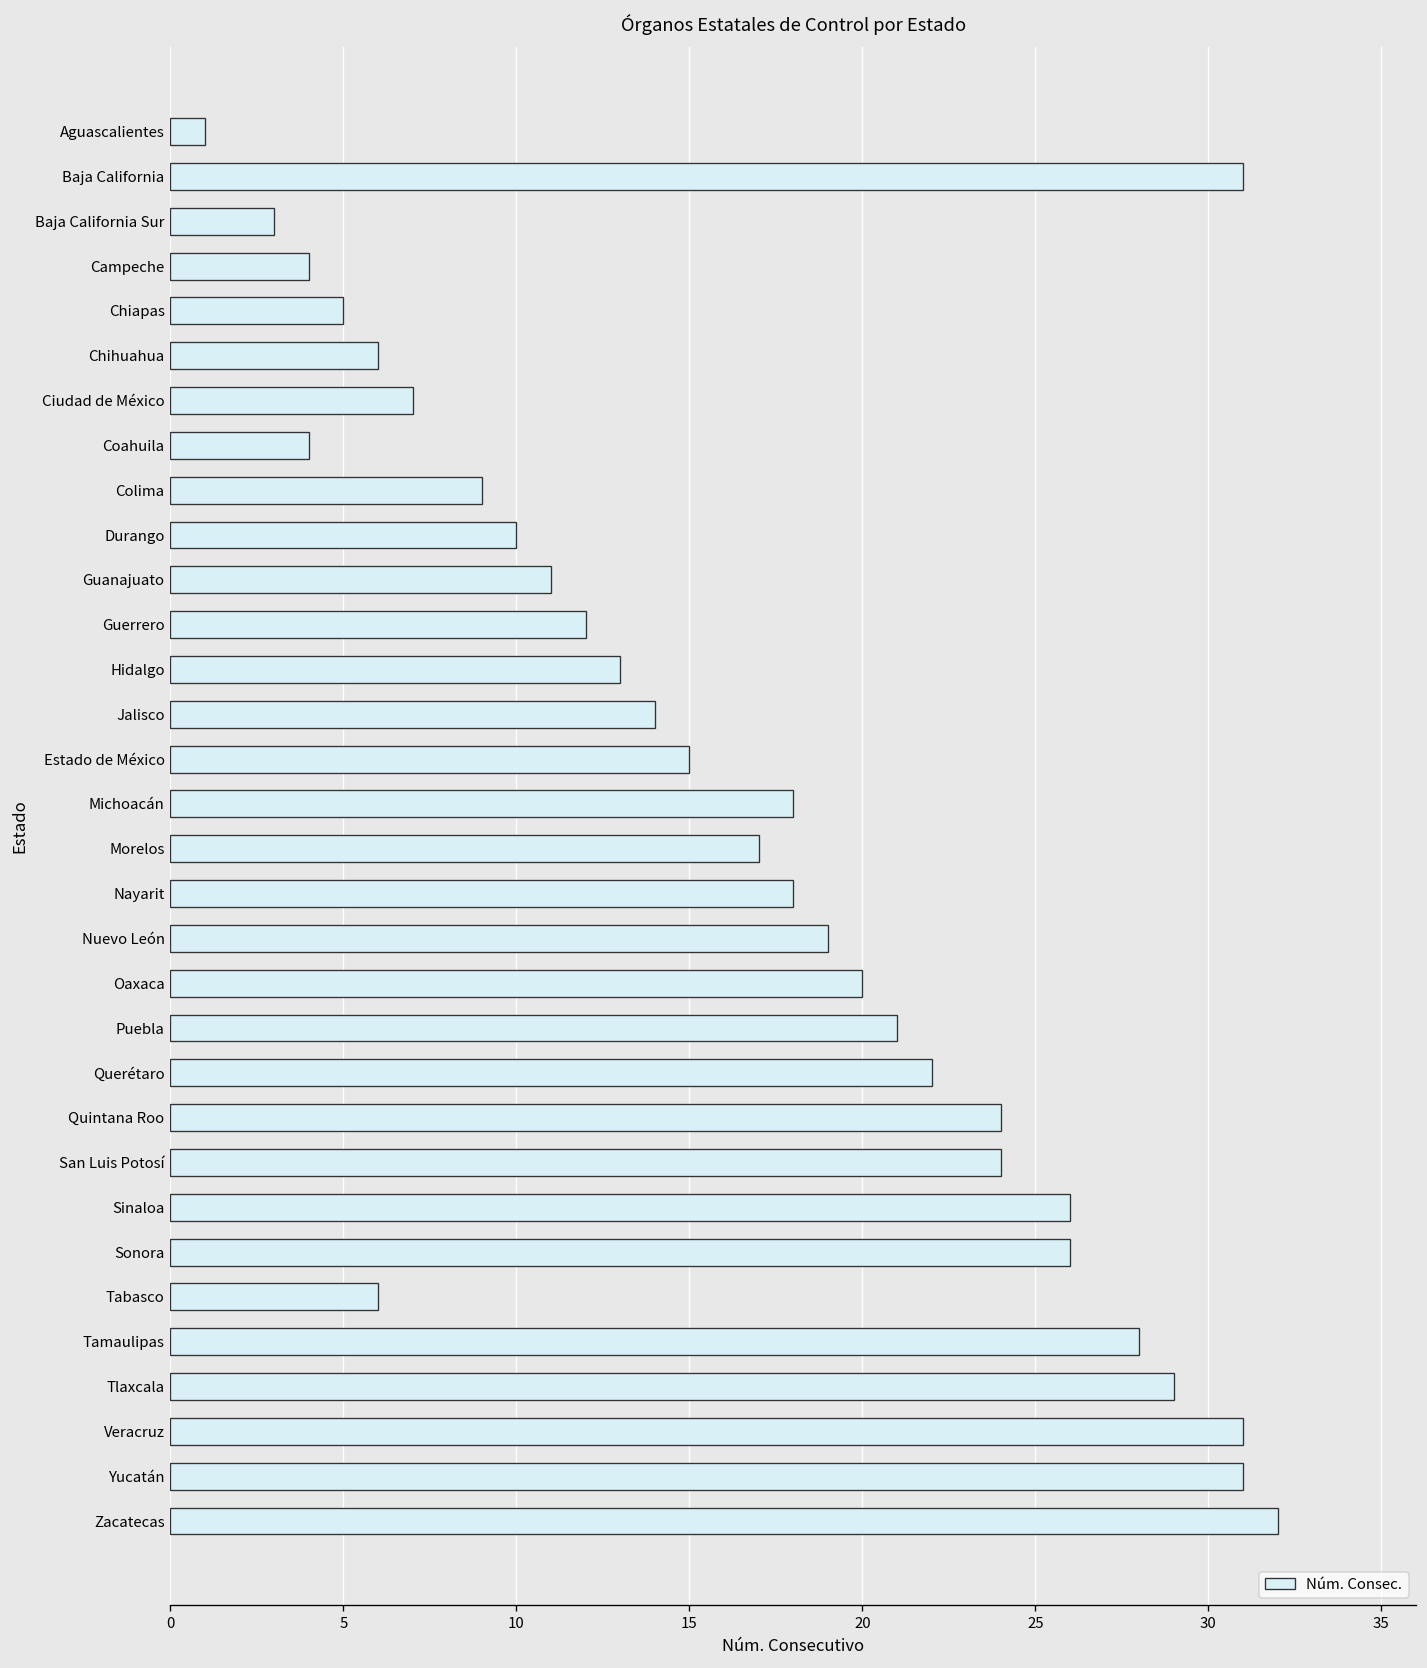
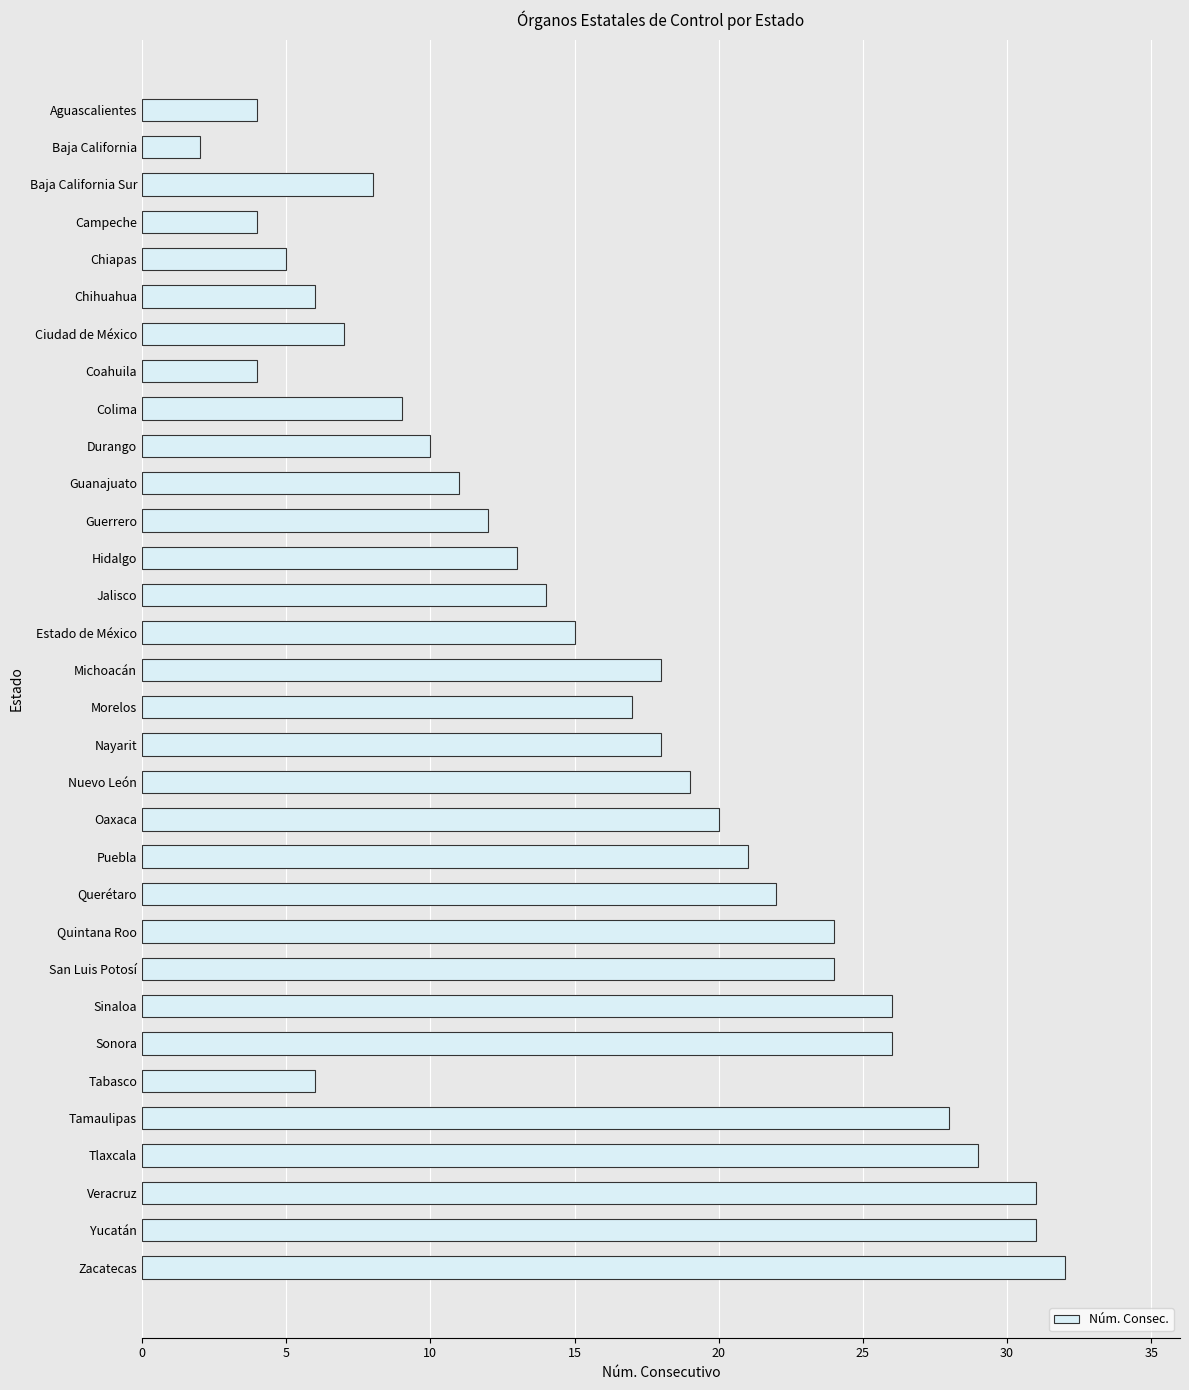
Aguascalientes: 1 -> 4
Baja California: 31 -> 2
Baja California Sur: 3 -> 8
